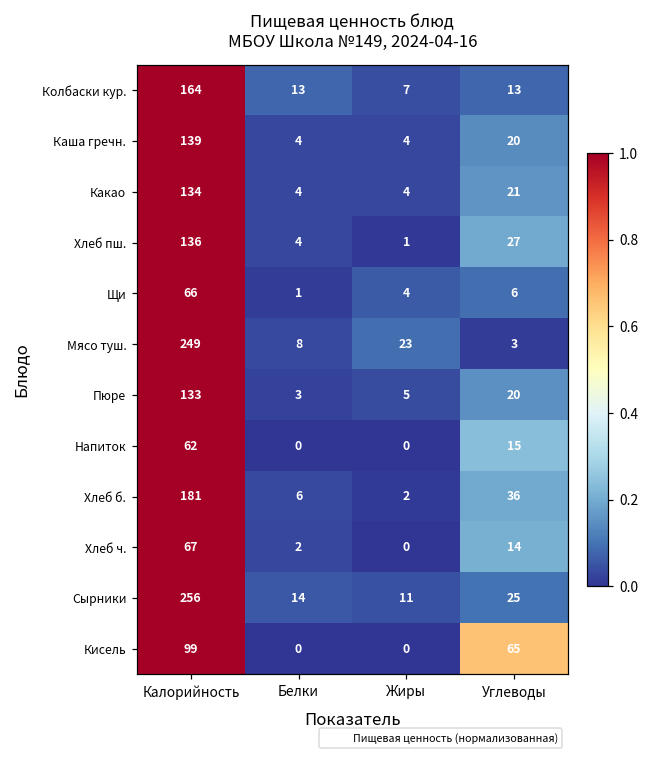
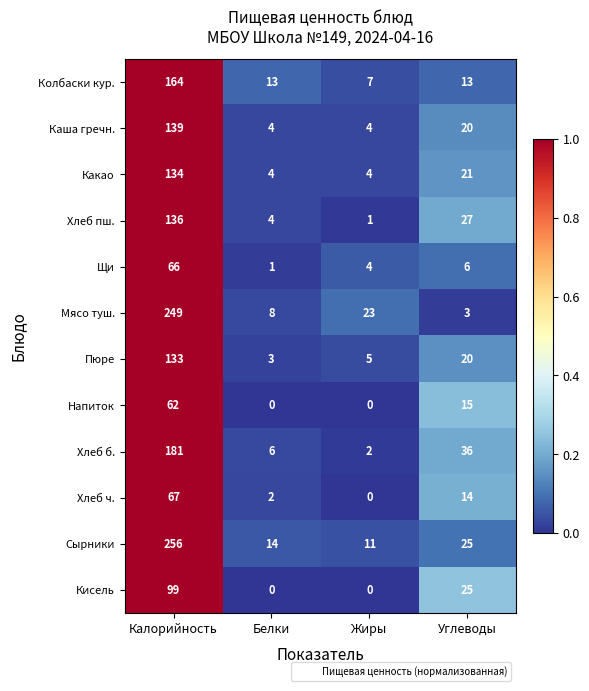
Кисель, Углеводы: 65 -> 25
